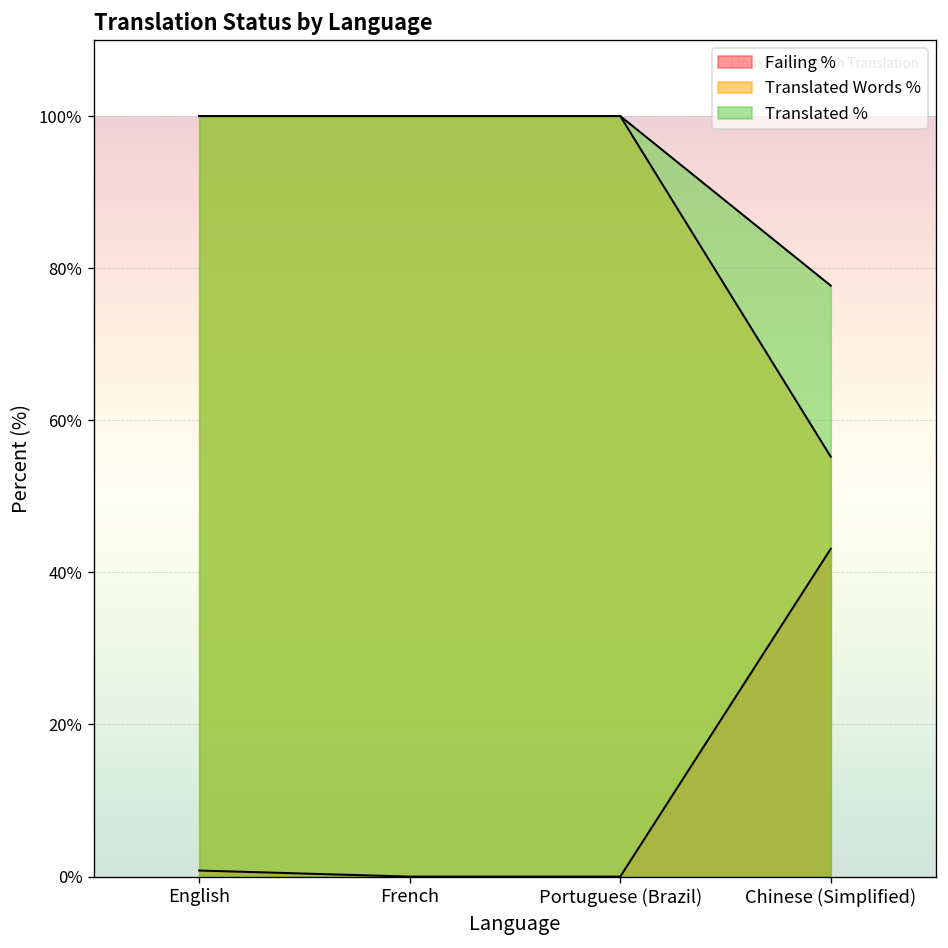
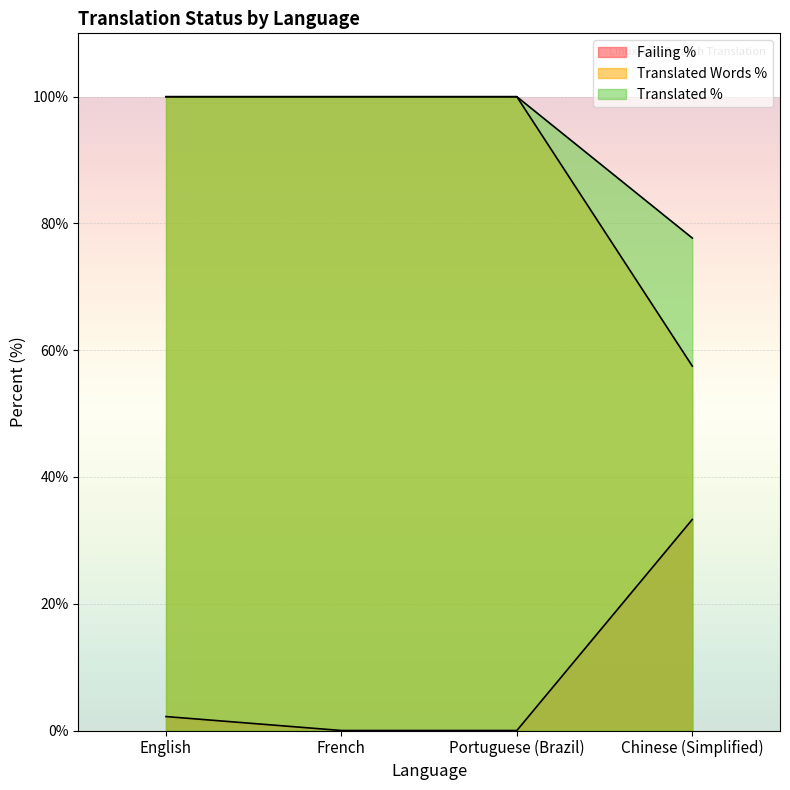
Failing %, English: 1% -> 2%
Failing %, Chinese (Simplified): 43% -> 33%
Translated Words %, Chinese (Simplified): 55% -> 58%
